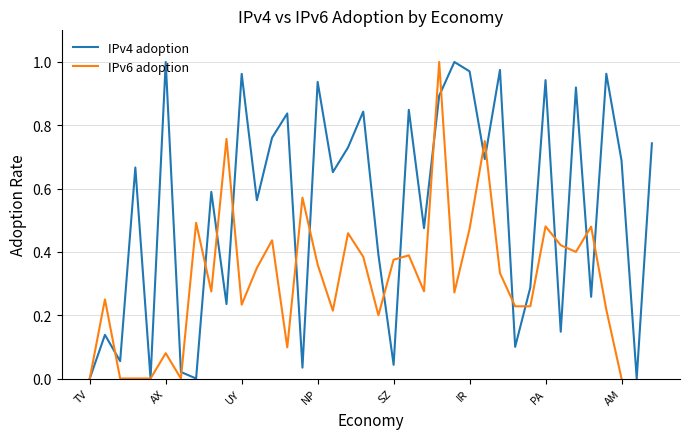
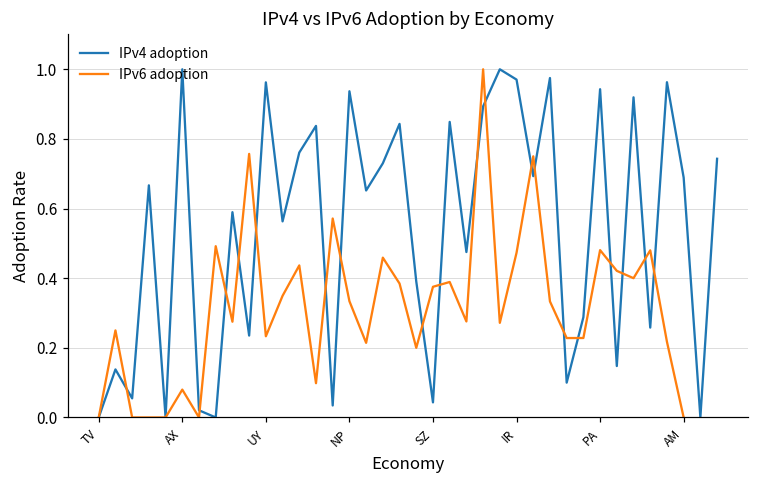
IPv6 adoption, NP: 0.36 -> 0.33
